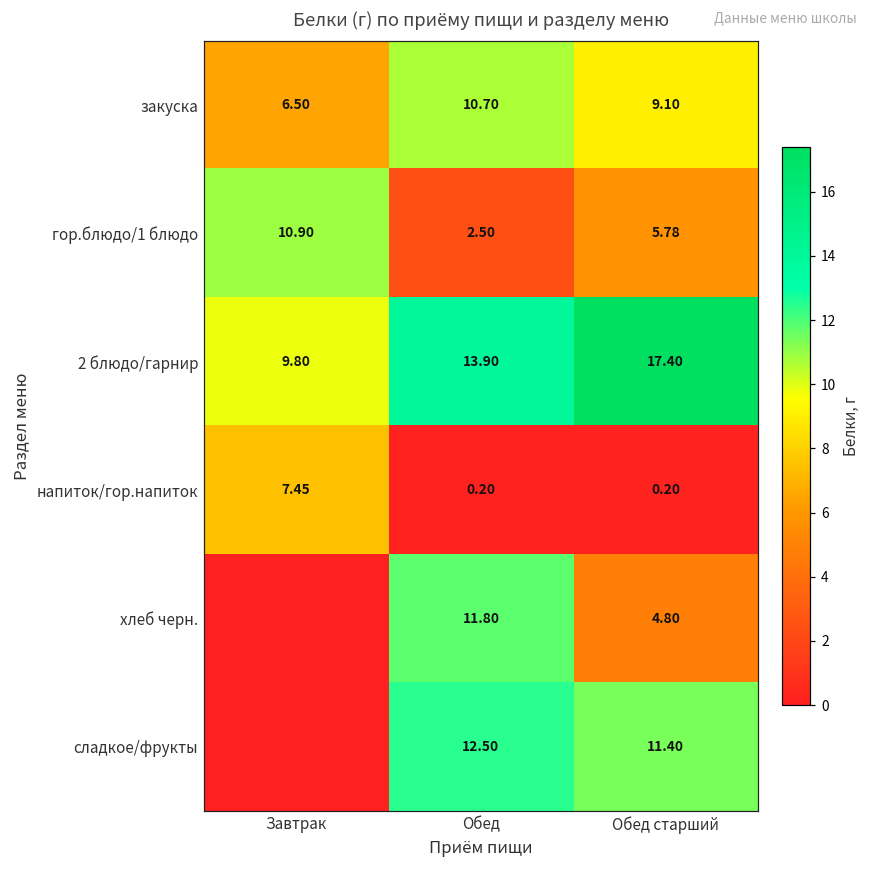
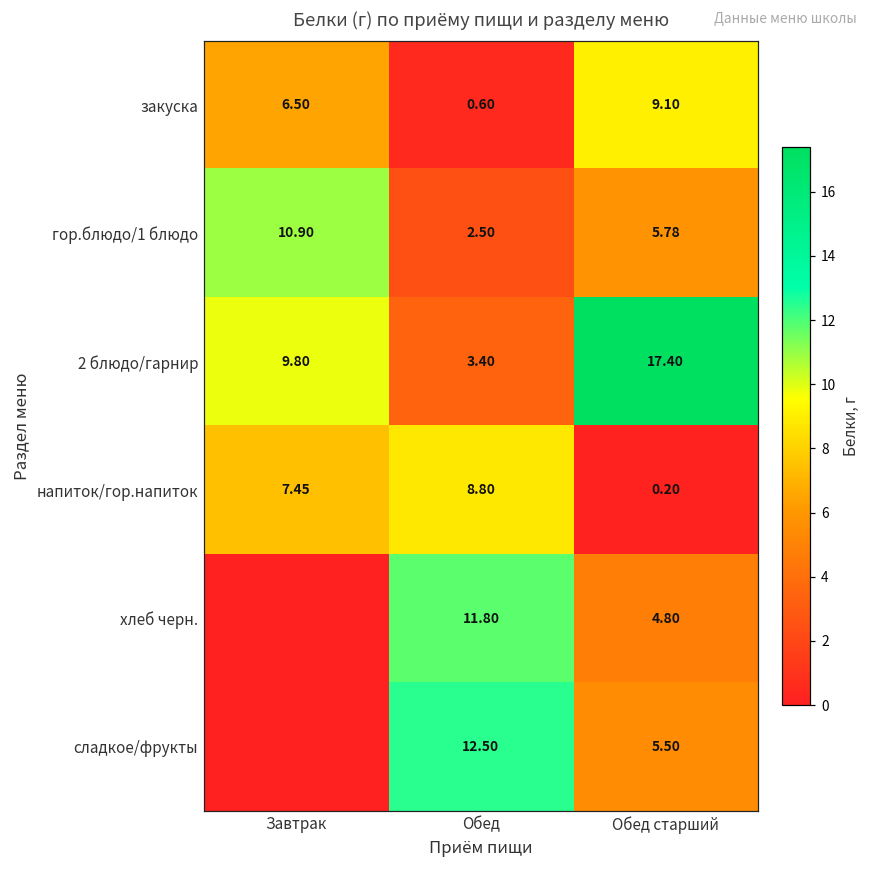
закуска, Обед: 10.70 -> 0.60
2 блюдо/гарнир, Обед: 13.90 -> 3.40
напиток/гор.напиток, Обед: 0.20 -> 8.80
сладкое/фрукты, Обед старший: 11.40 -> 5.50
